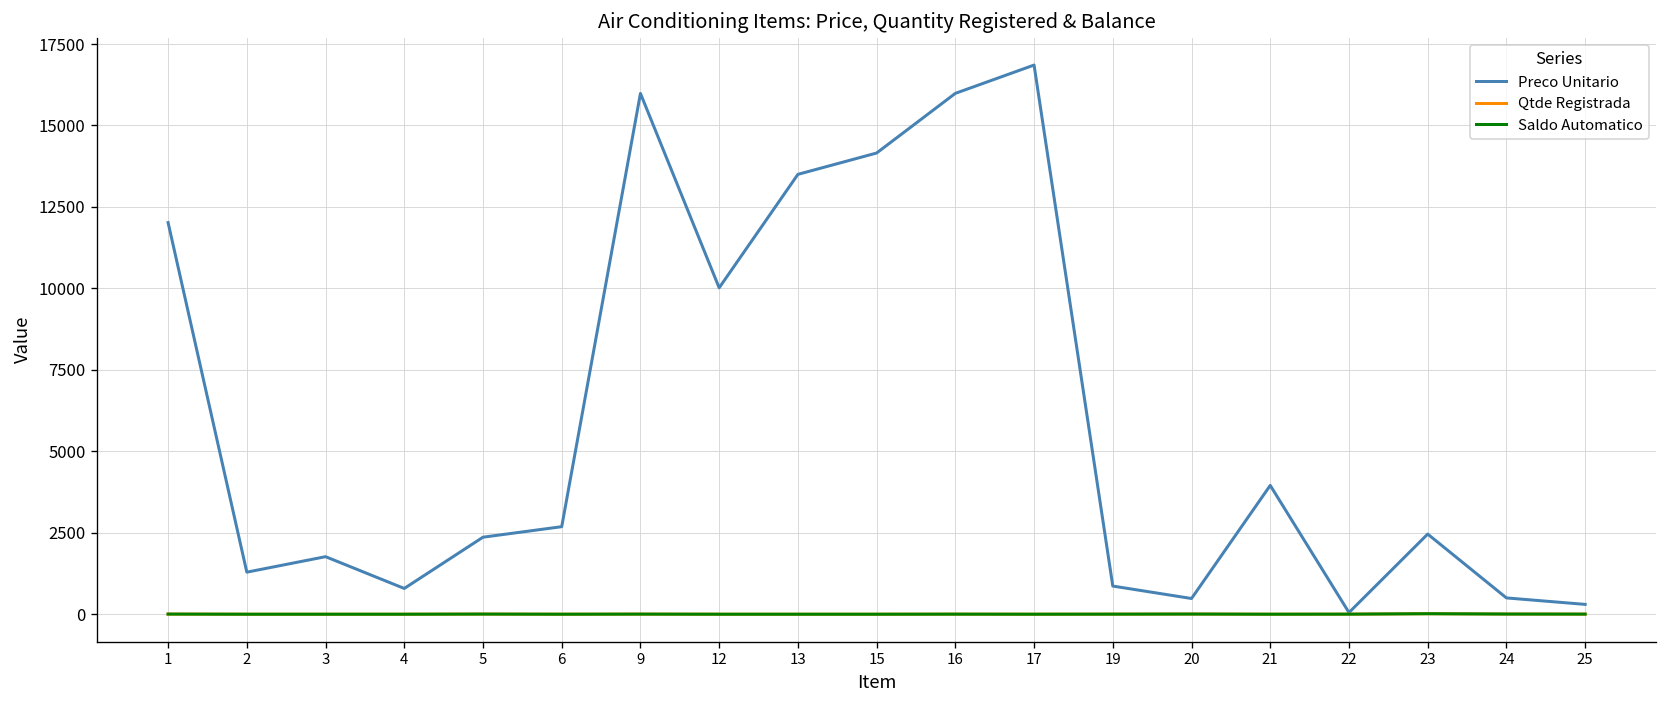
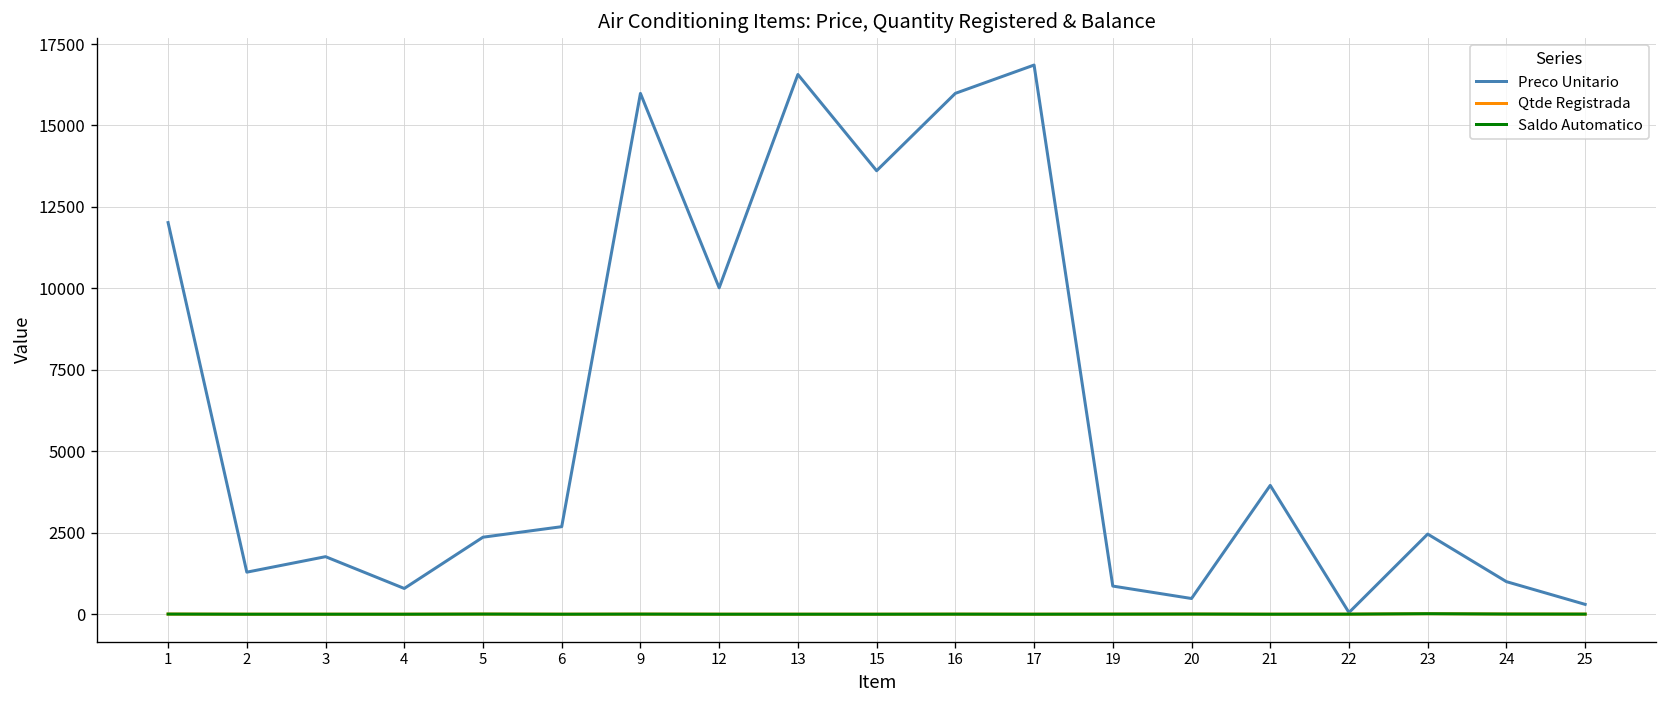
Preco Unitario, 13: 13500 -> 16600
Preco Unitario, 15: 14200 -> 13600
Preco Unitario, 24: 500 -> 1000
